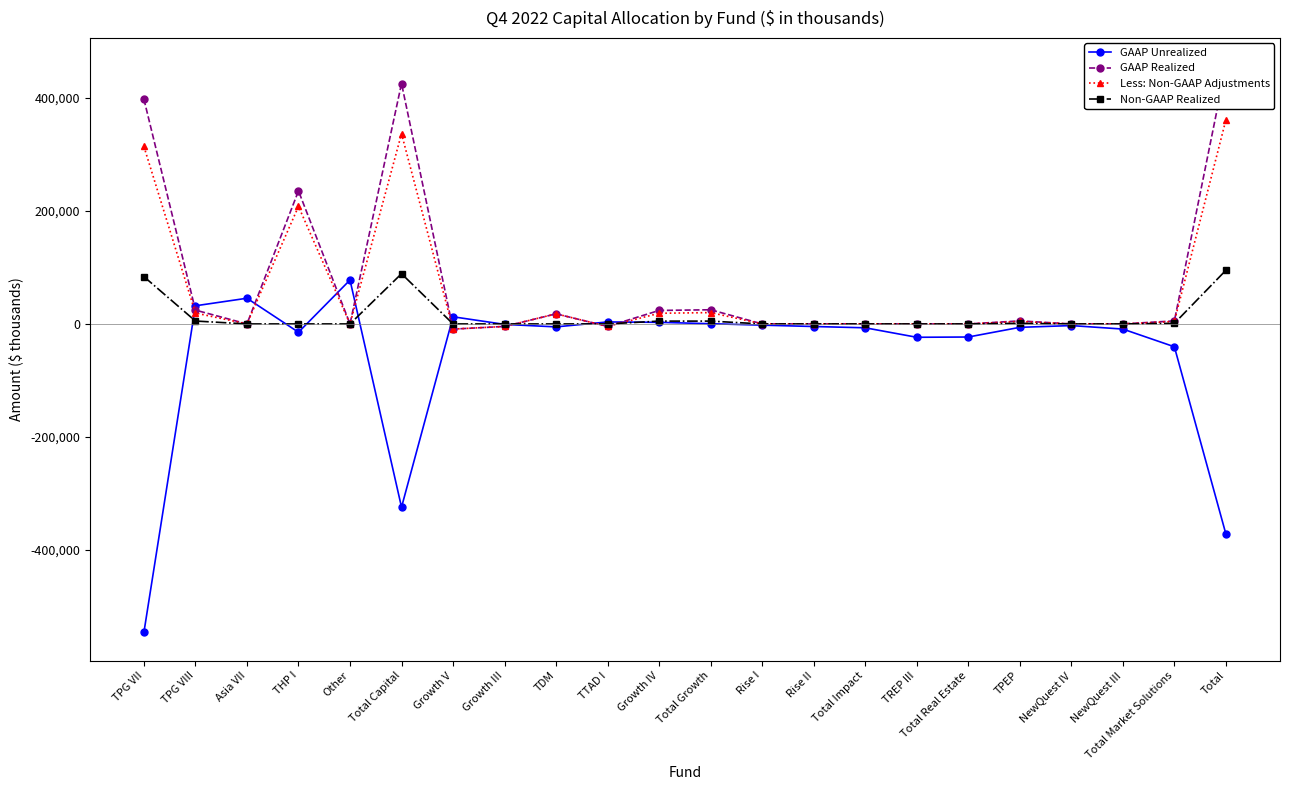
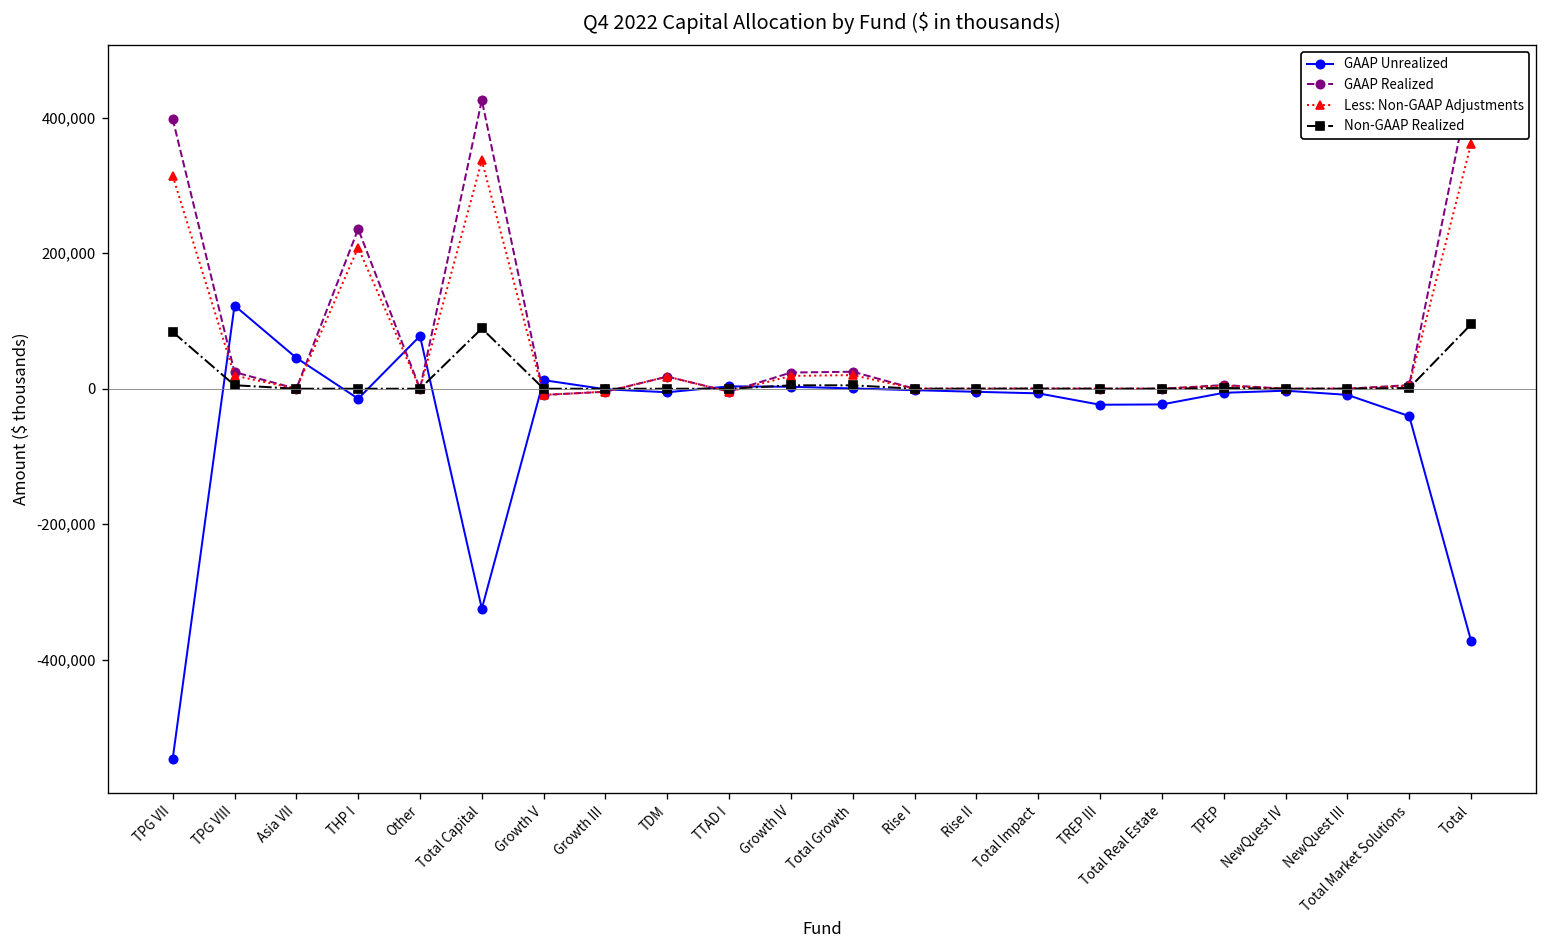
GAAP Unrealized, TPG VIII: 30,000 -> 120,000
